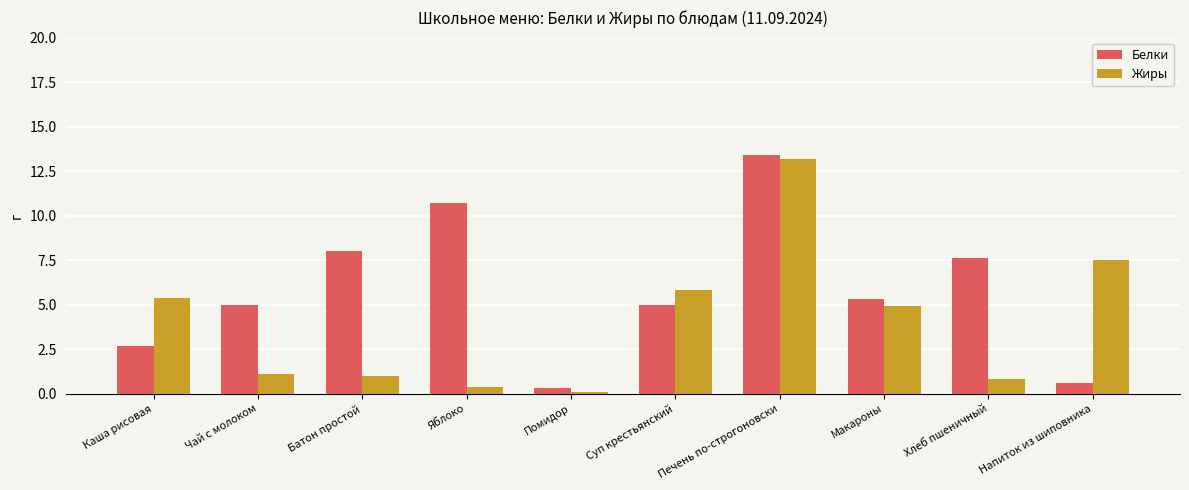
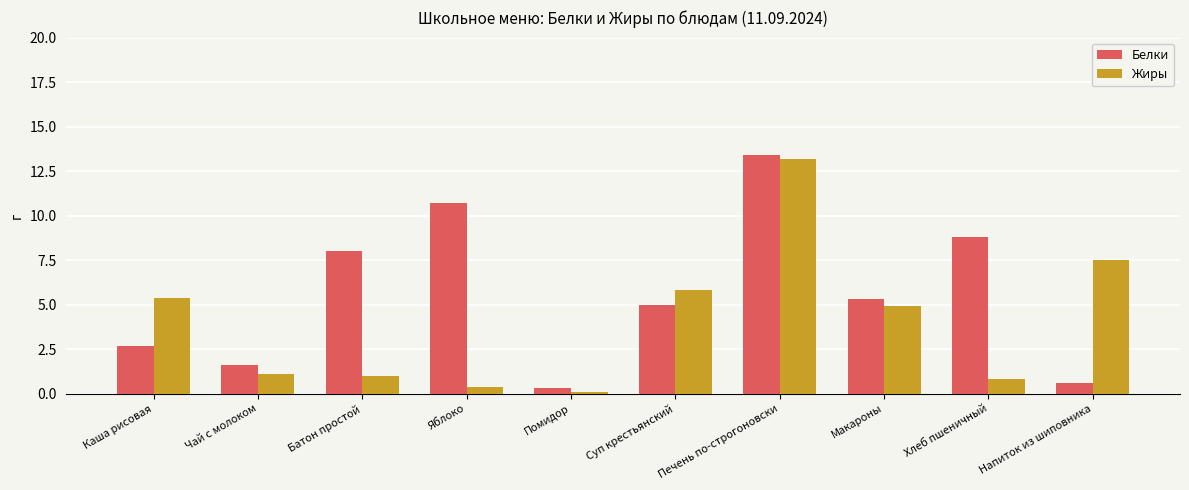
Белки, Чай с молоком: 5.0 -> 1.6
Белки, Хлеб пшеничный: 7.6 -> 8.8
